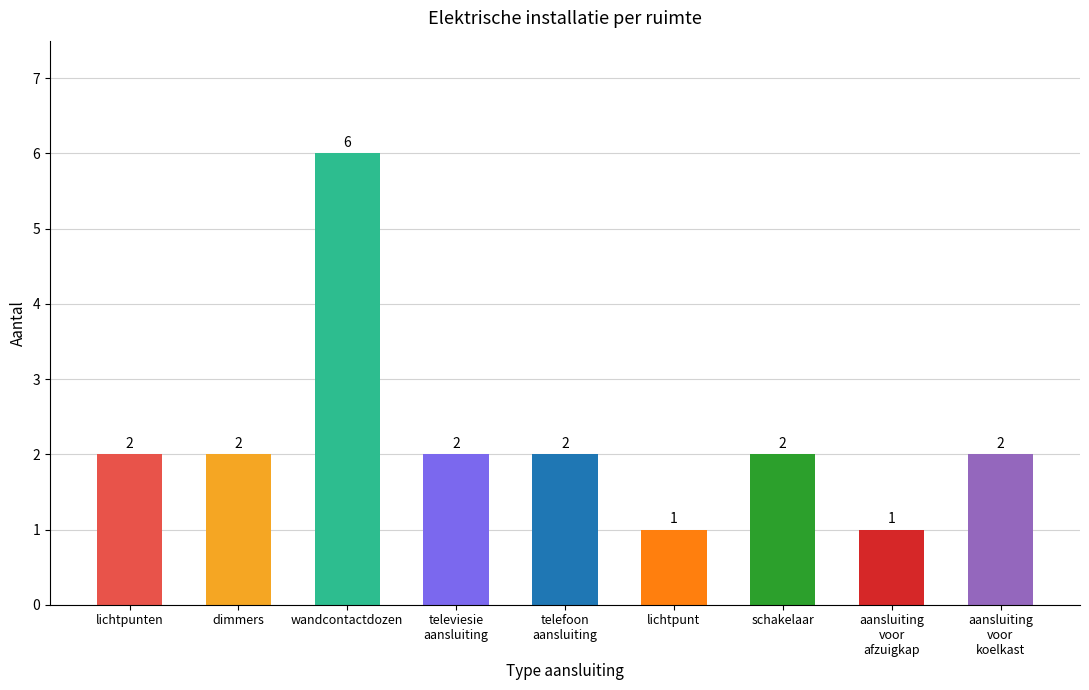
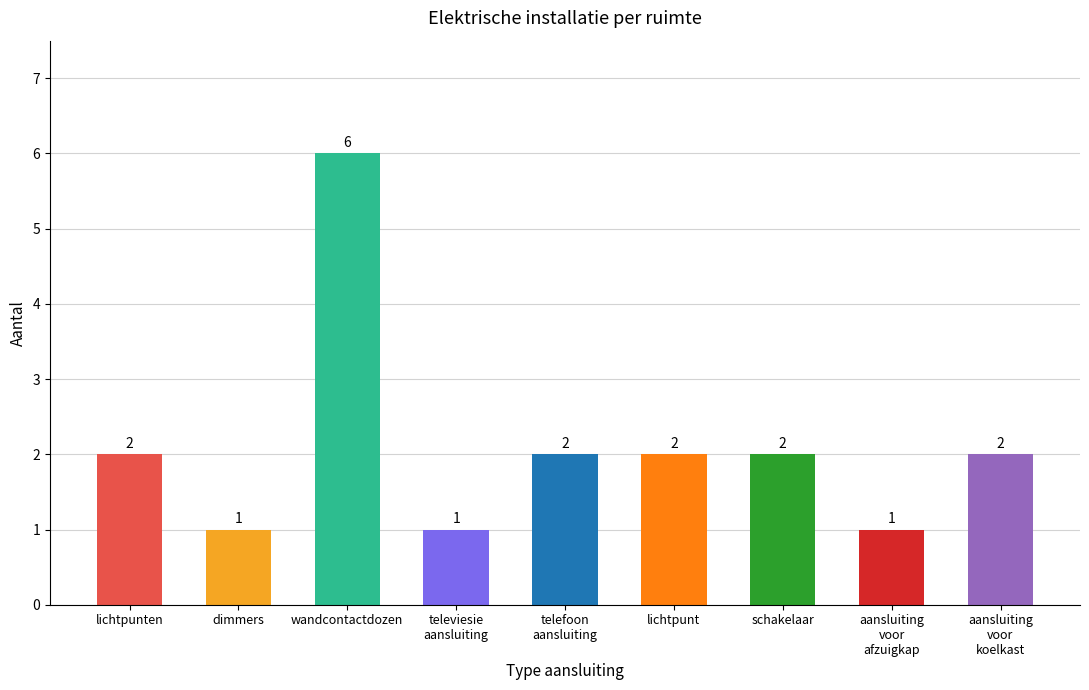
dimmers: 2 -> 1
televiesie aansluiting: 2 -> 1
lichtpunt: 1 -> 2
